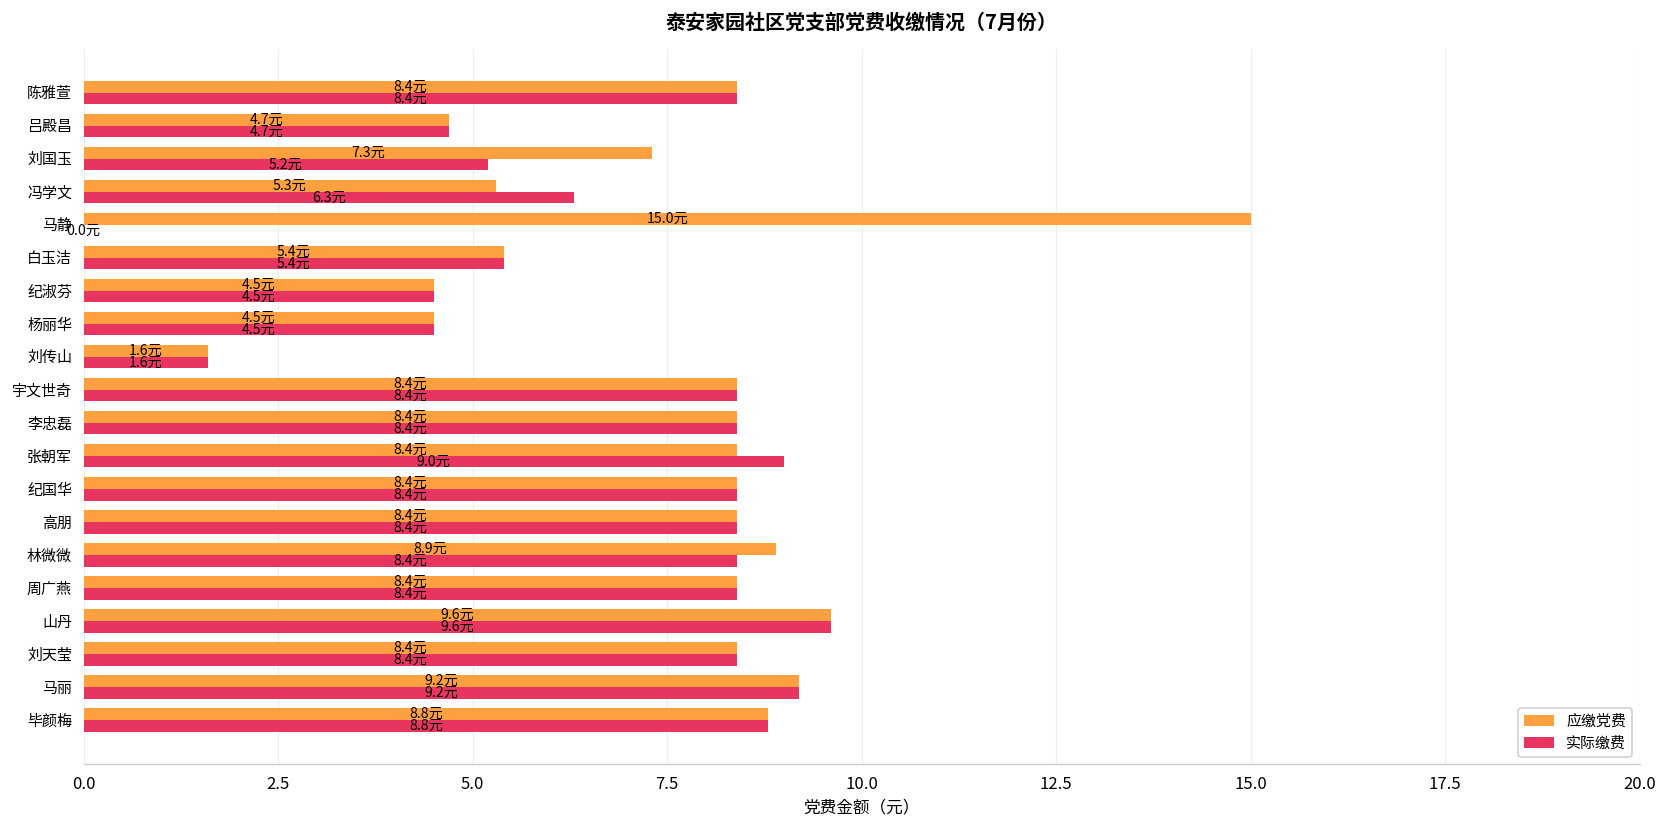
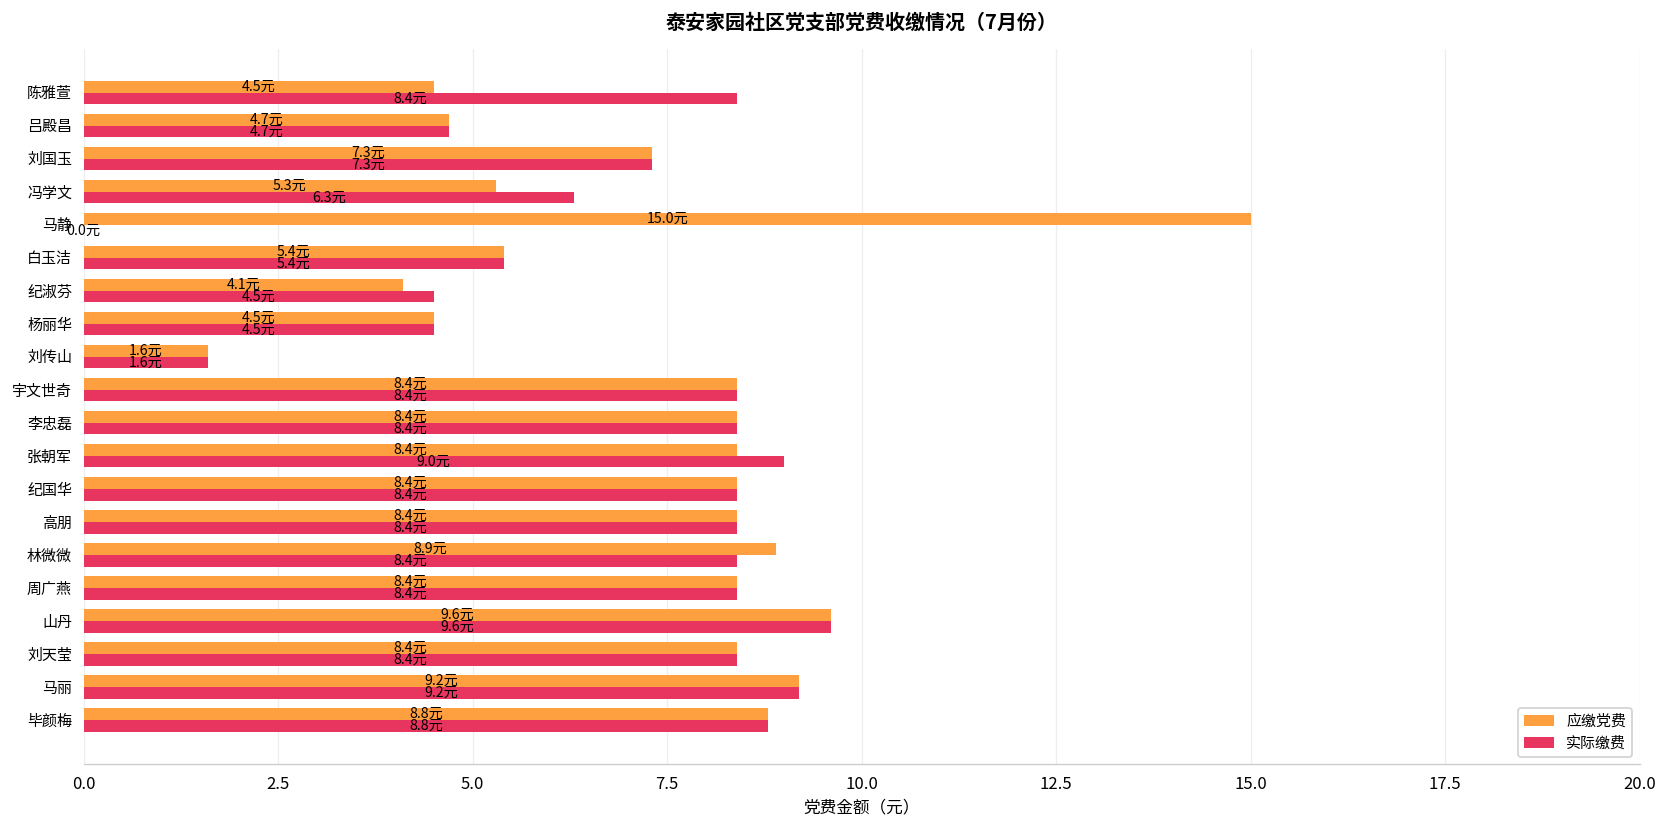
应缴党费, 陈雅萱: 8.4元 -> 4.5元
实际缴费, 刘国玉: 5.2元 -> 7.3元
应缴党费, 纪淑芬: 4.5元 -> 4.1元
